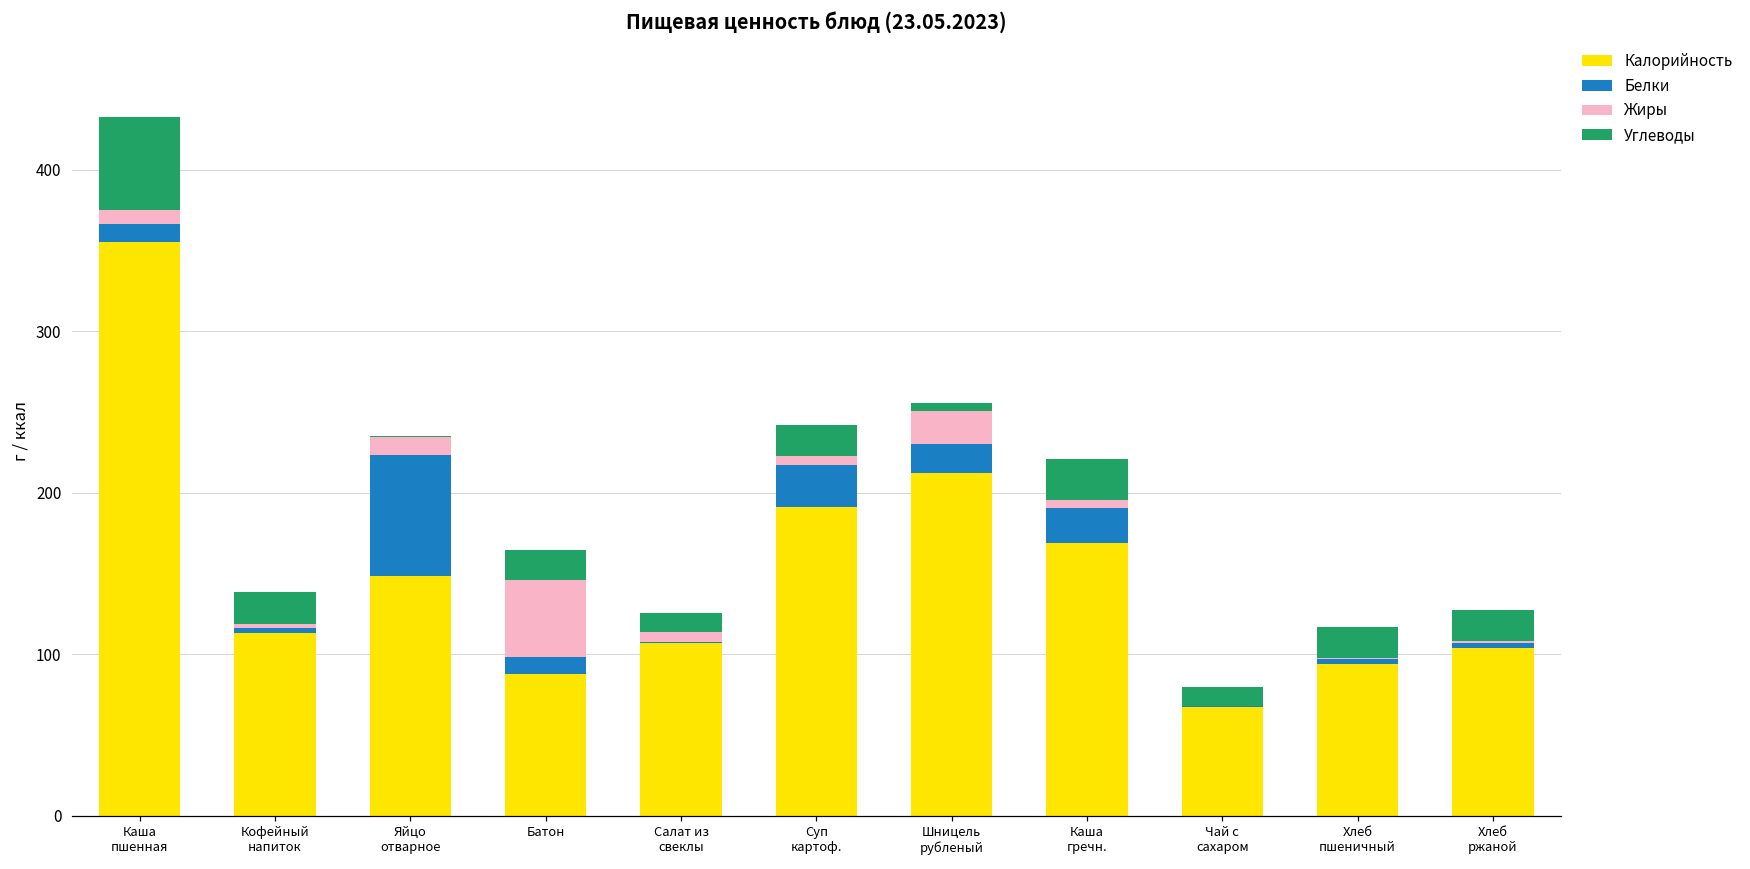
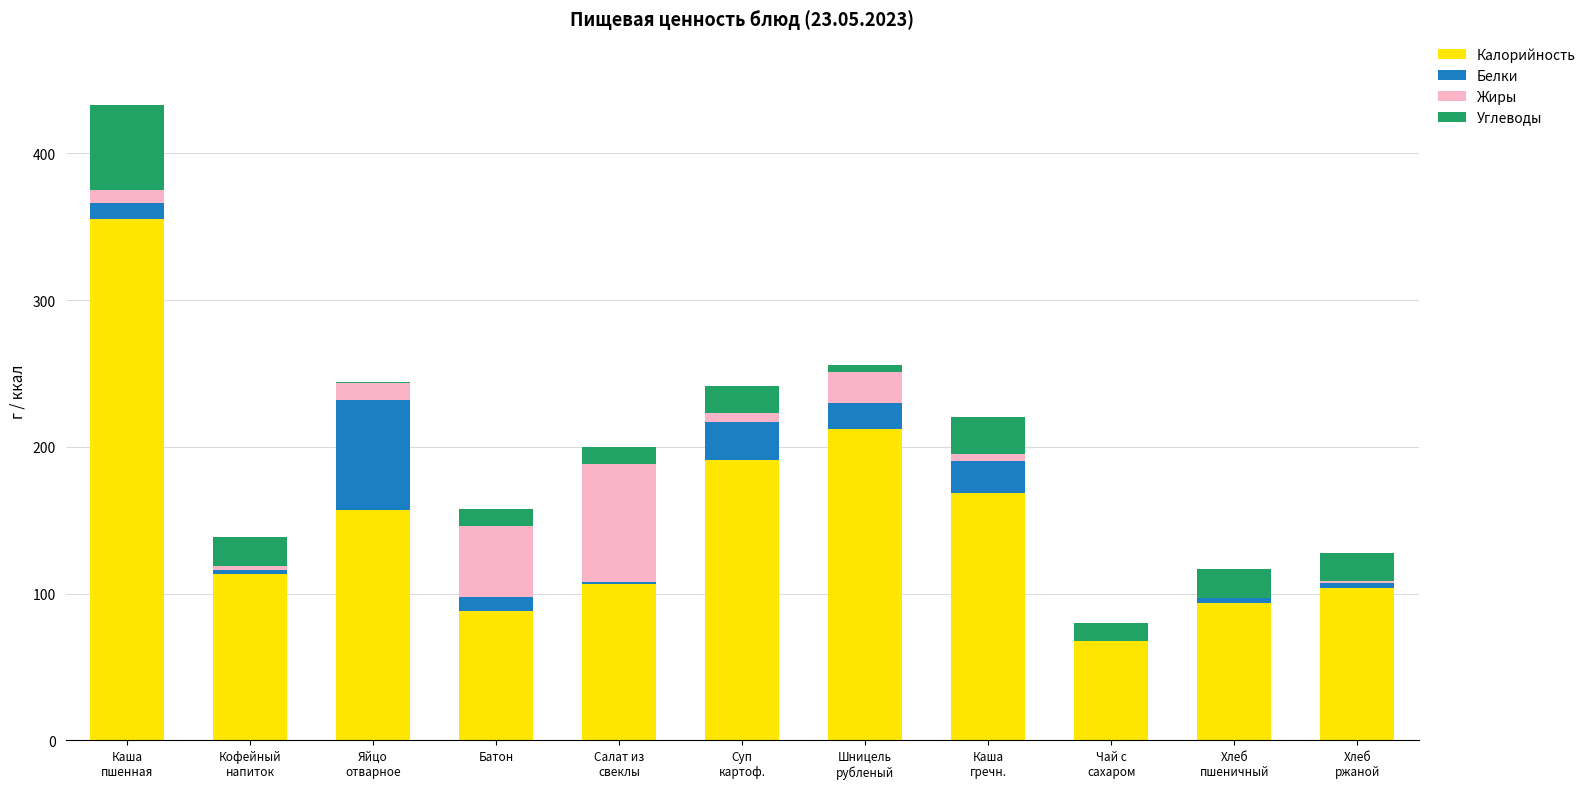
Калорийность, Яйцо отварное: 148 -> 157
Углеводы, Батон: 18 -> 12
Жиры, Салат из свеклы: 6 -> 81
